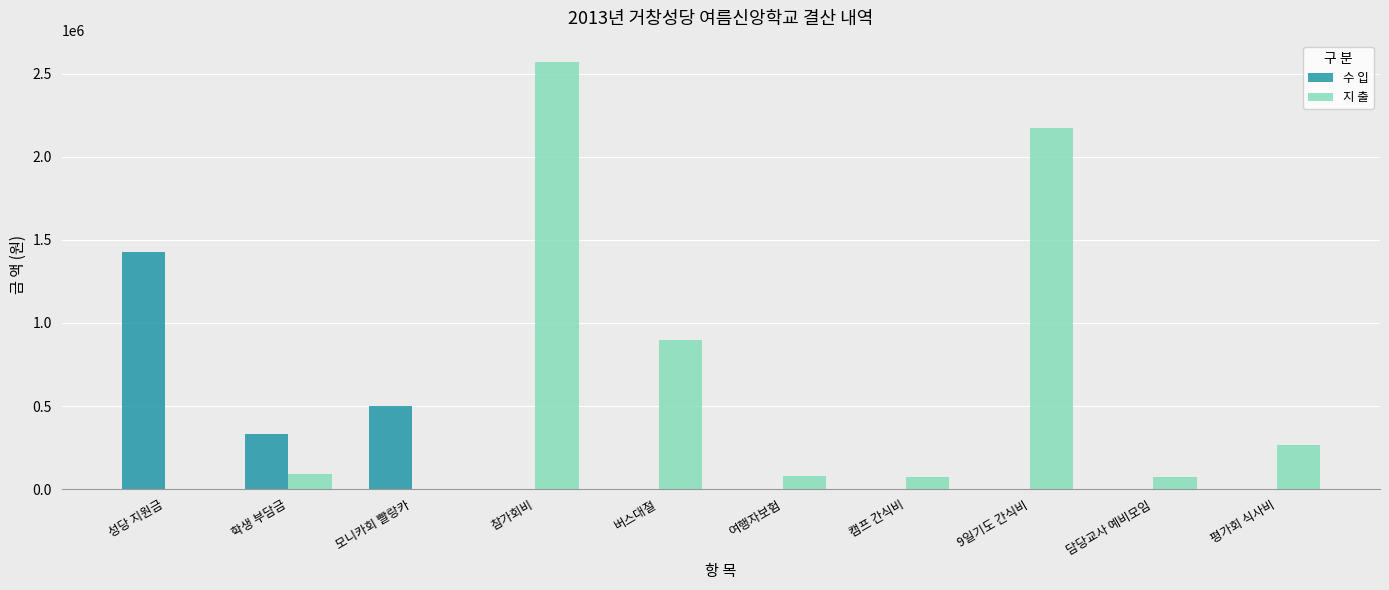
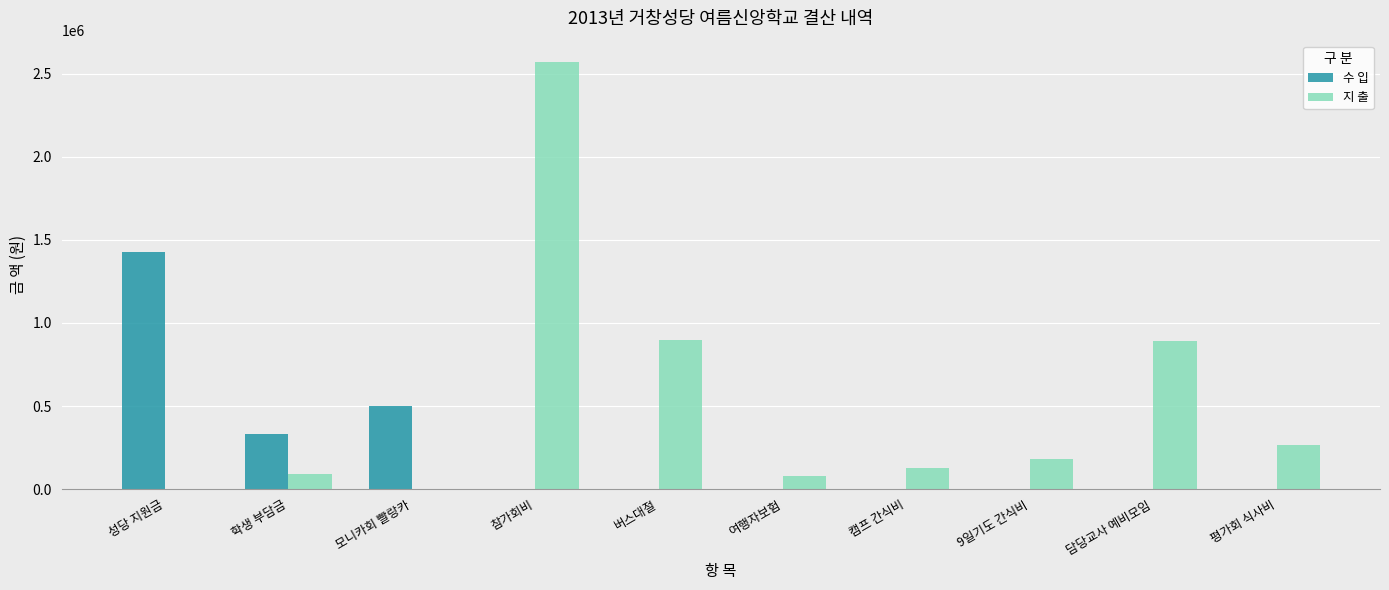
지 출, 캠프 간식비: 70000 -> 130000
지 출, 9일기도 간식비: 2170000 -> 180000
지 출, 담당교사 예비모임: 70000 -> 890000
